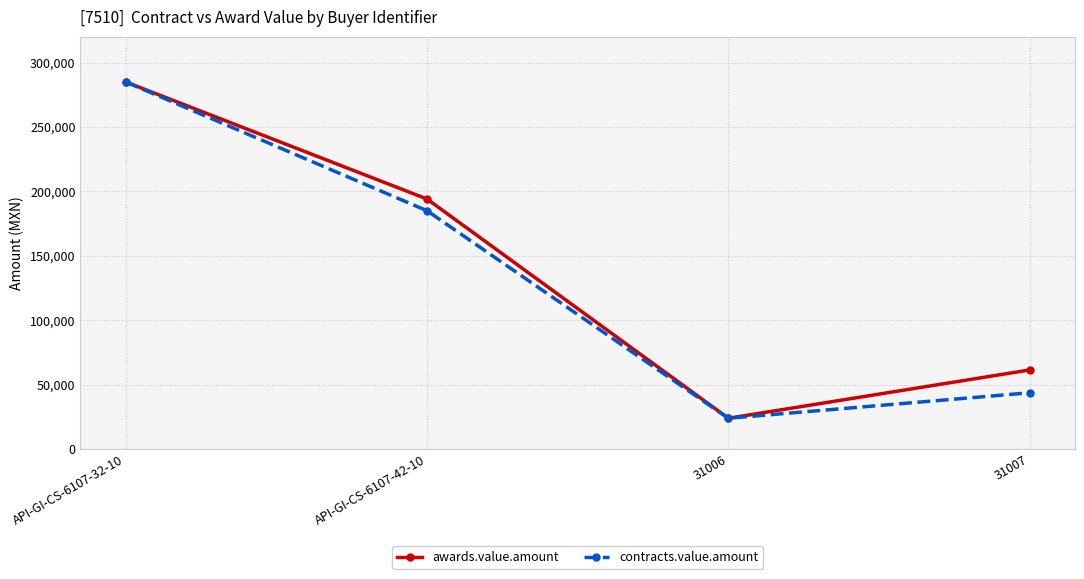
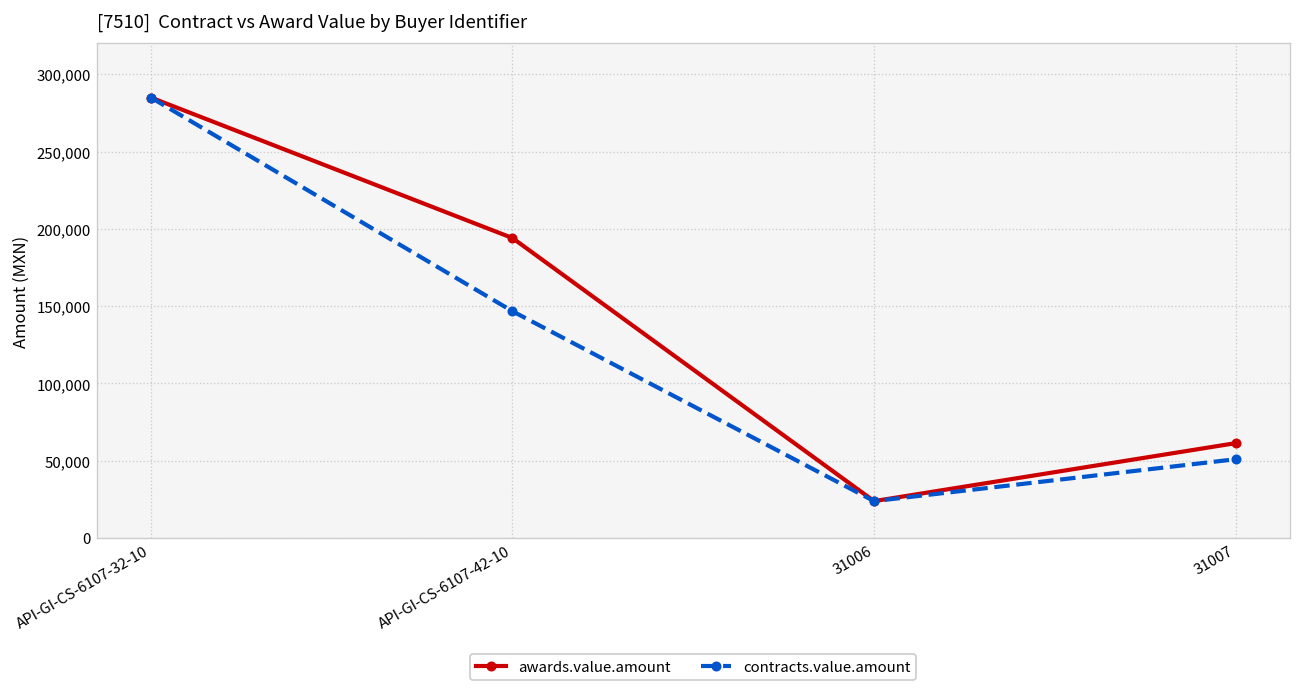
contracts.value.amount, API-GI-CS-6107-42-10: 185,000 -> 147,000
contracts.value.amount, 31007: 44,000 -> 51,000
